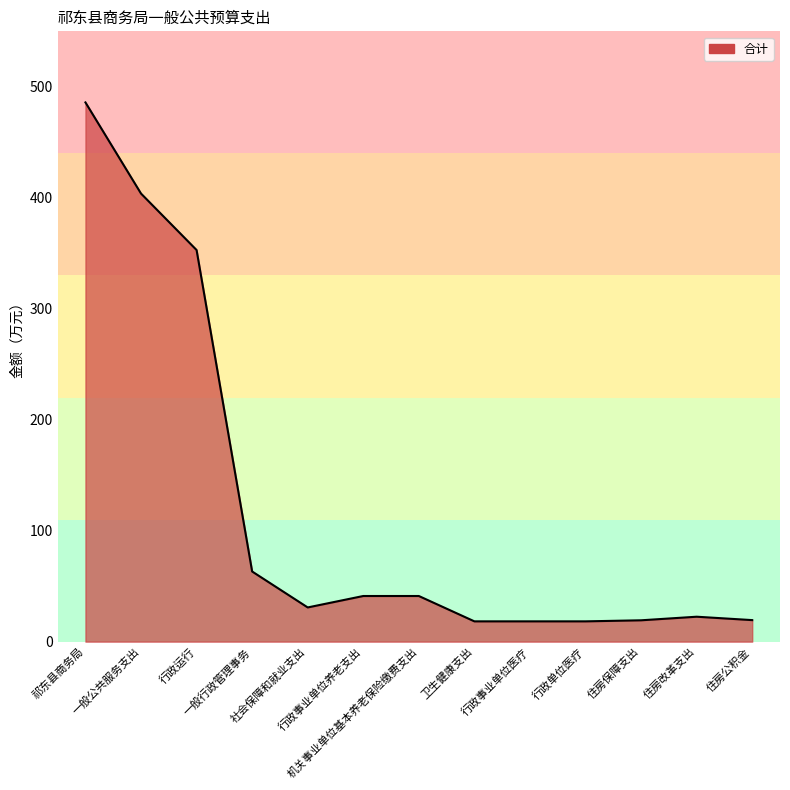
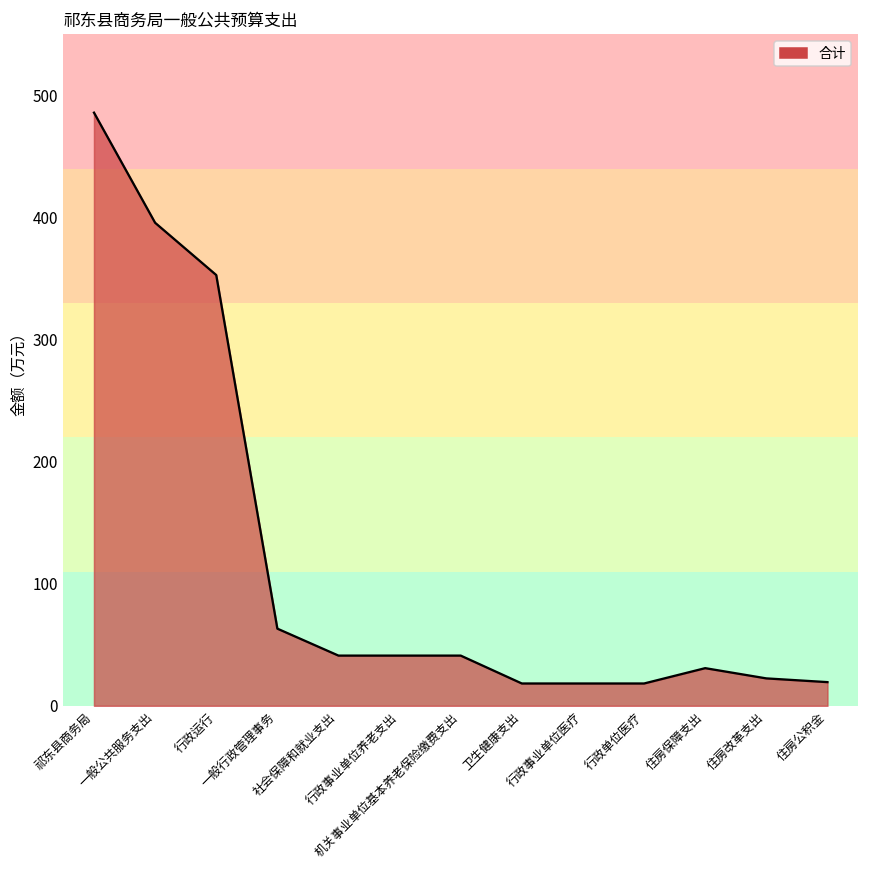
一般公共服务支出: 404 -> 396
社会保障和就业支出: 31 -> 41
住房保障支出: 19 -> 31
